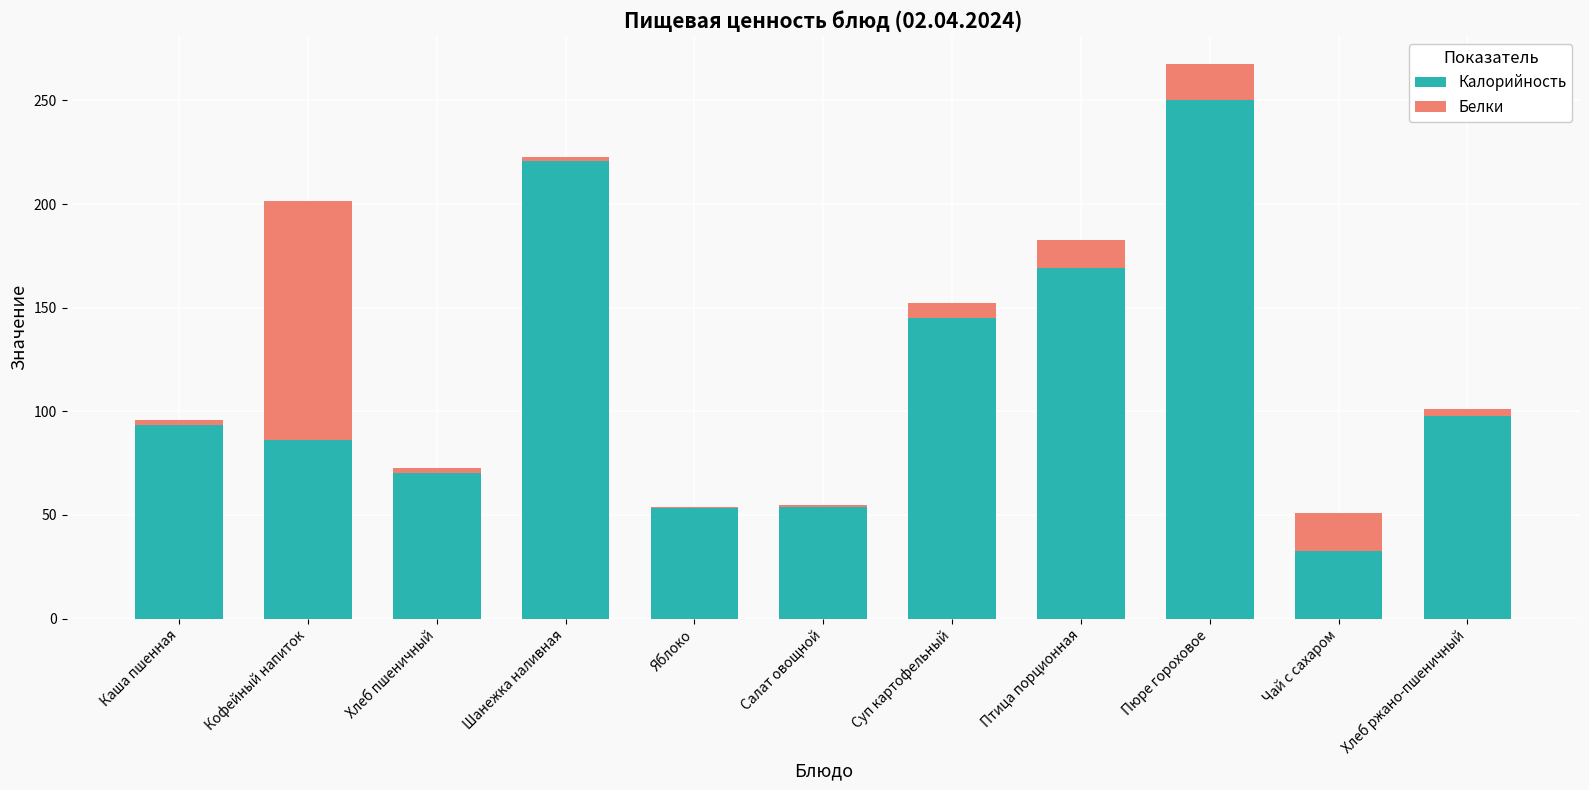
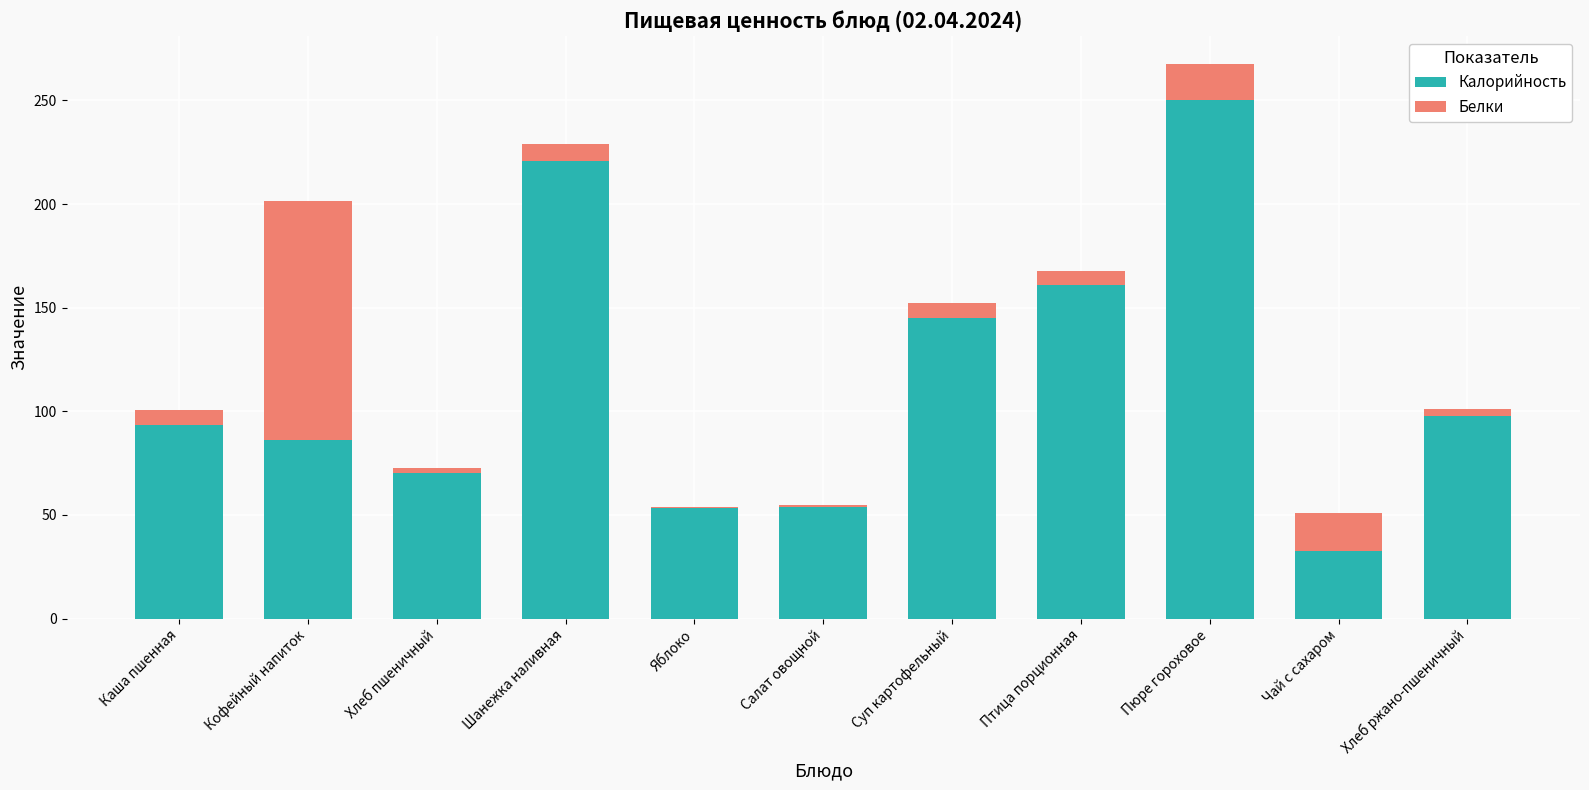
Белки, Каша пшенная: 2 -> 7
Белки, Шанежка наливная: 2 -> 8
Калорийность, Птица порционная: 169 -> 161
Белки, Птица порционная: 14 -> 7
